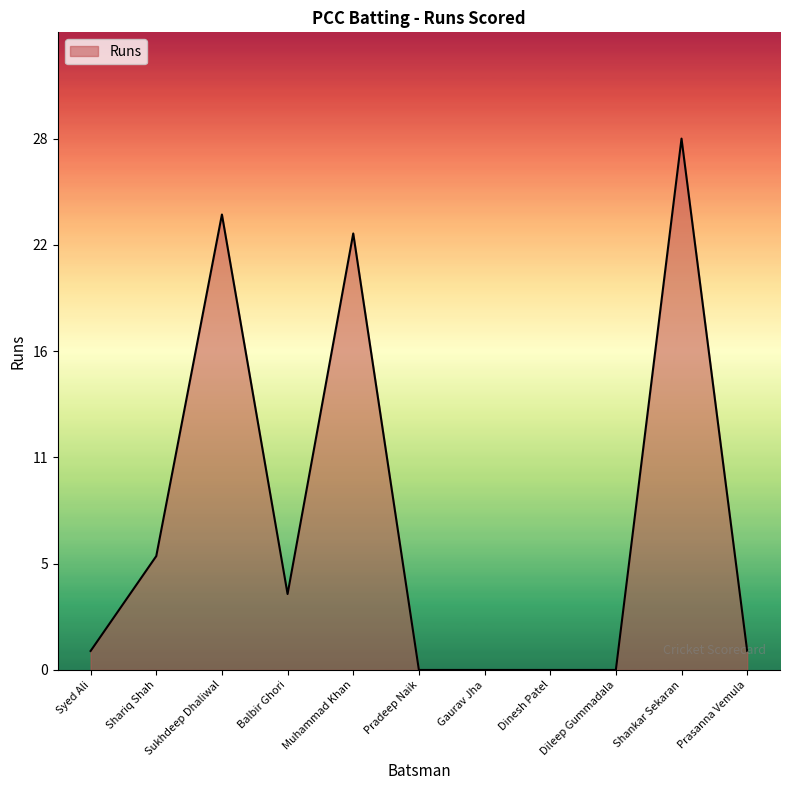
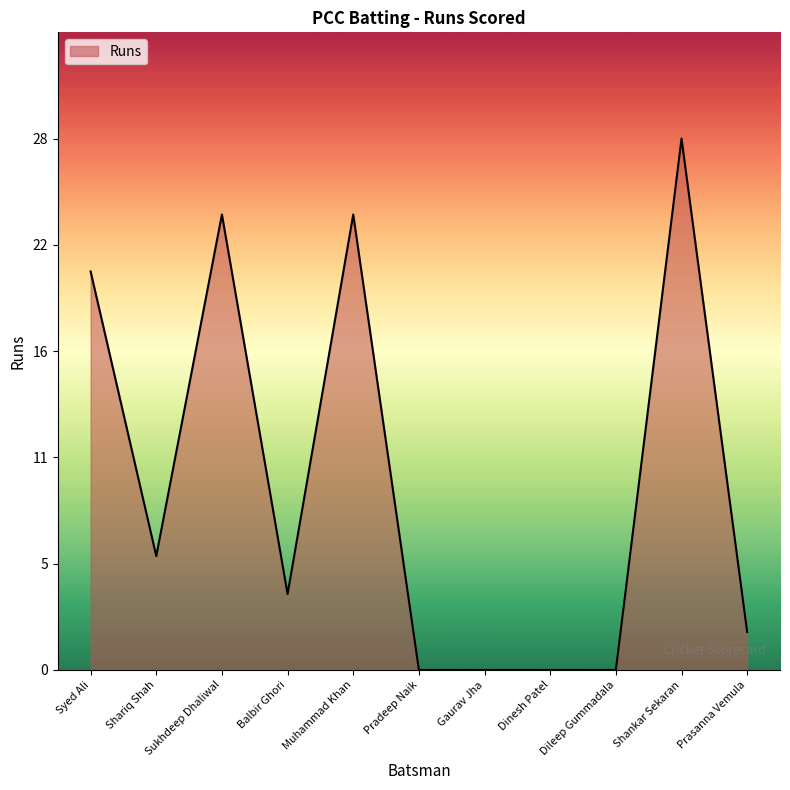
Syed Ali: 1 -> 21
Muhammad Khan: 23 -> 24
Prasanna Vemula: 1 -> 2
